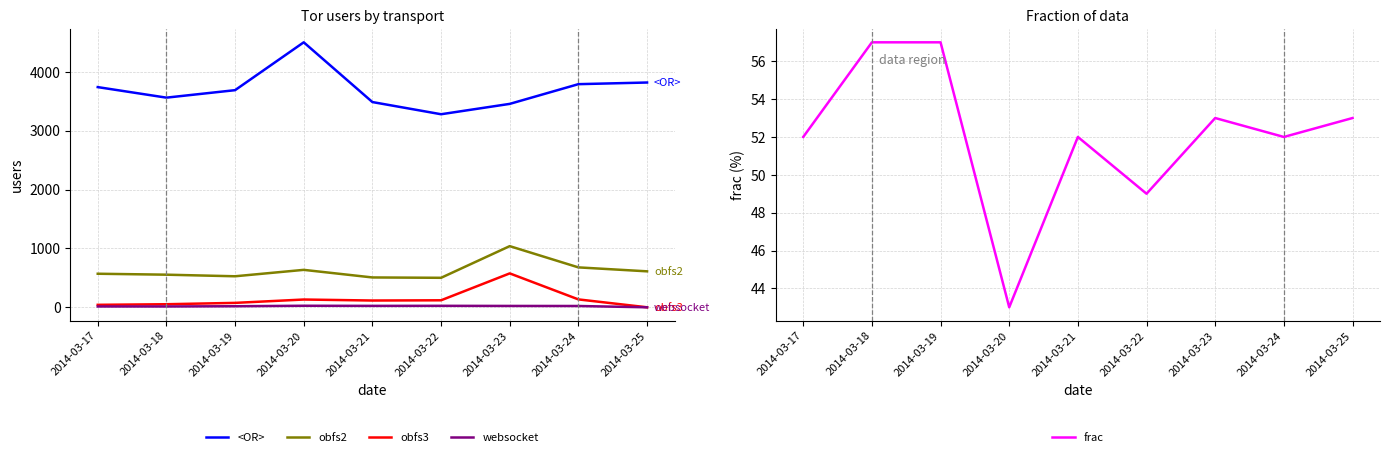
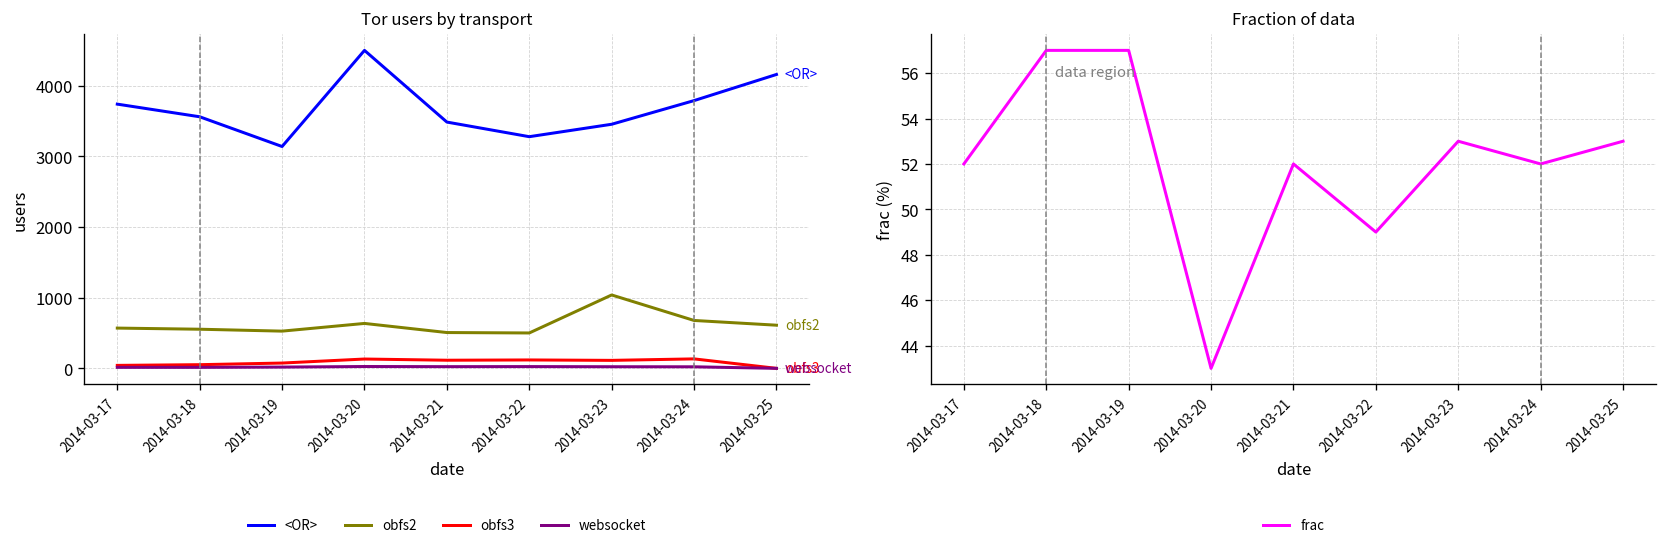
Tor users by transport, <OR>, 2014-03-19: 3700 -> 3100
Tor users by transport, obfs3, 2014-03-23: 600 -> 100
Tor users by transport, <OR>, 2014-03-25: 3800 -> 4200
